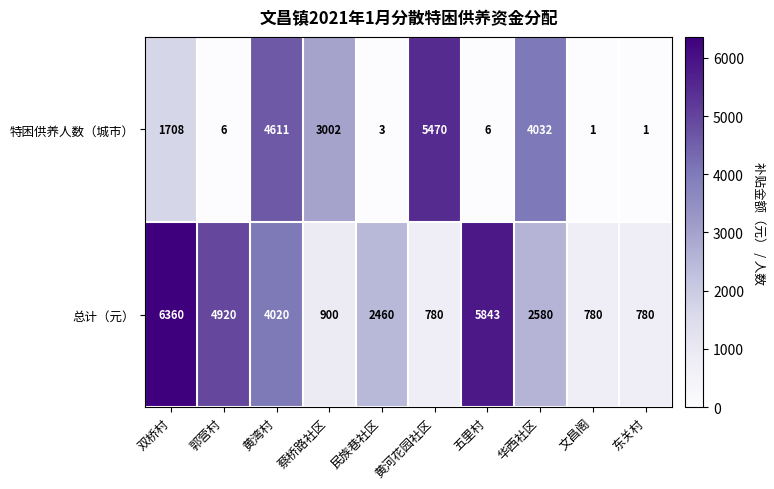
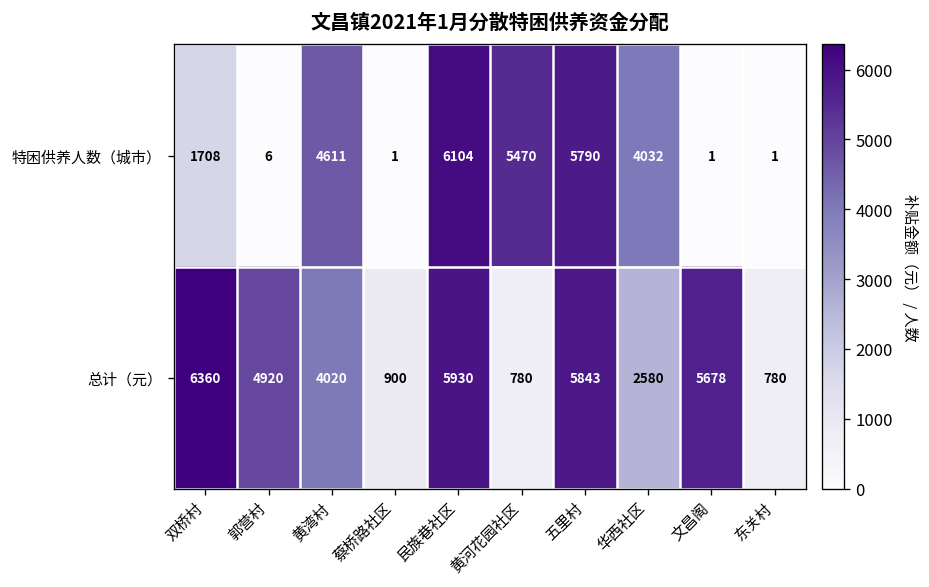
特困供养人数（城市）, 蔡桥路社区: 3002 -> 1
特困供养人数（城市）, 民族巷社区: 3 -> 6104
特困供养人数（城市）, 五里村: 6 -> 5790
总计（元）, 民族巷社区: 2460 -> 5930
总计（元）, 文昌阁: 780 -> 5678
